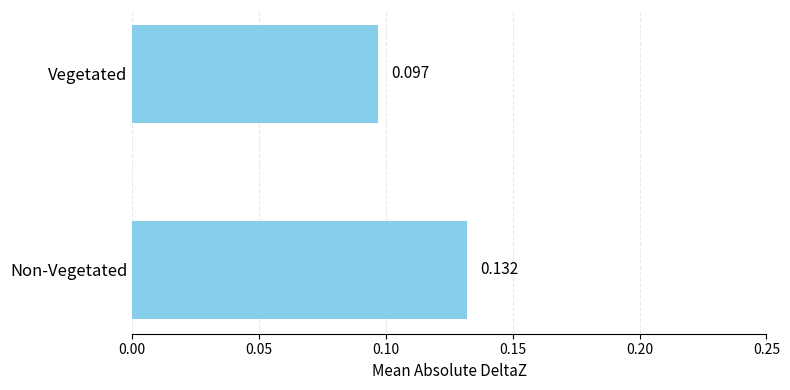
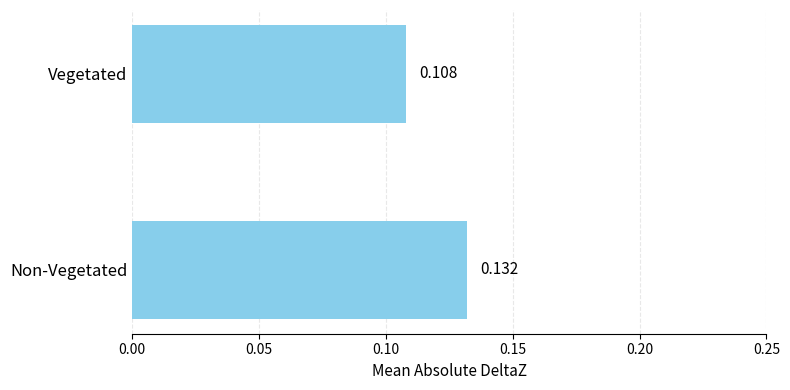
Vegetated: 0.097 -> 0.108
